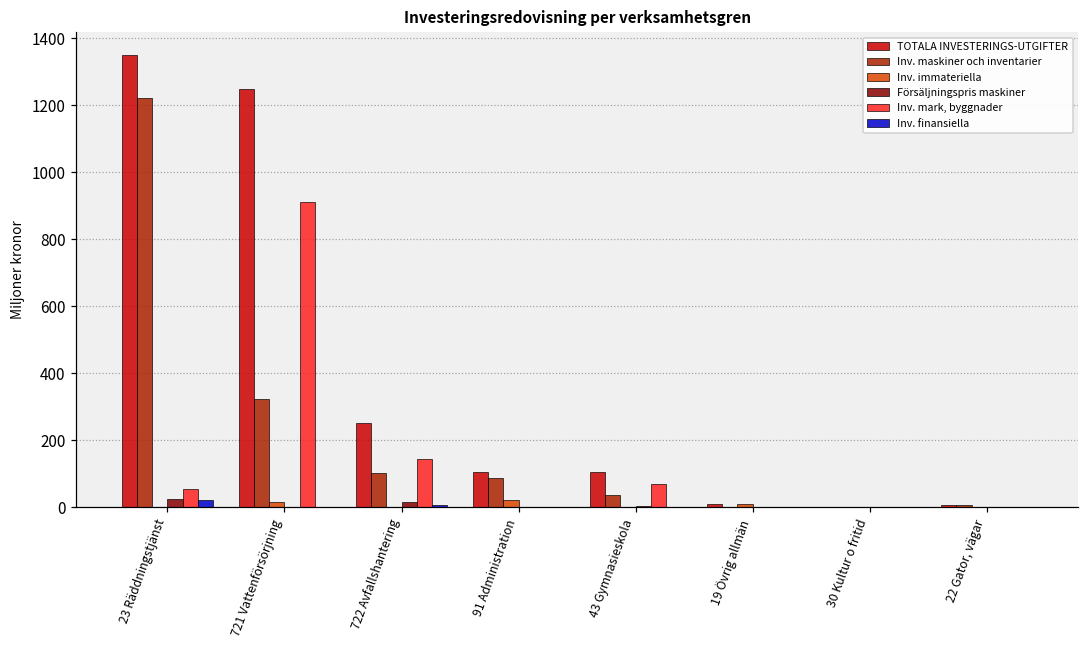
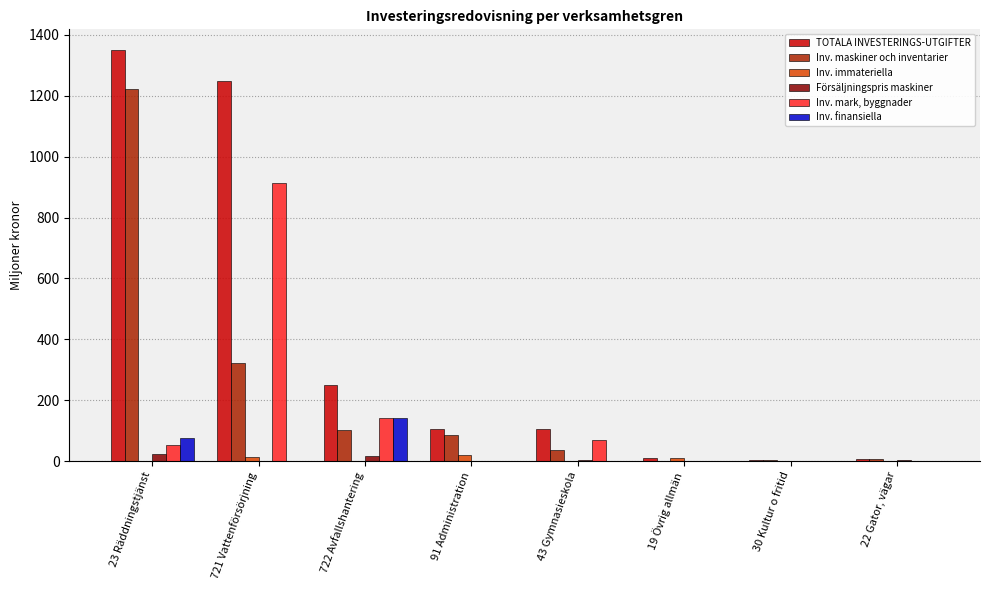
Inv. finansiella, 23 Räddningstjänst: 20 -> 80
Inv. finansiella, 722 Avfallshantering: 10 -> 140
